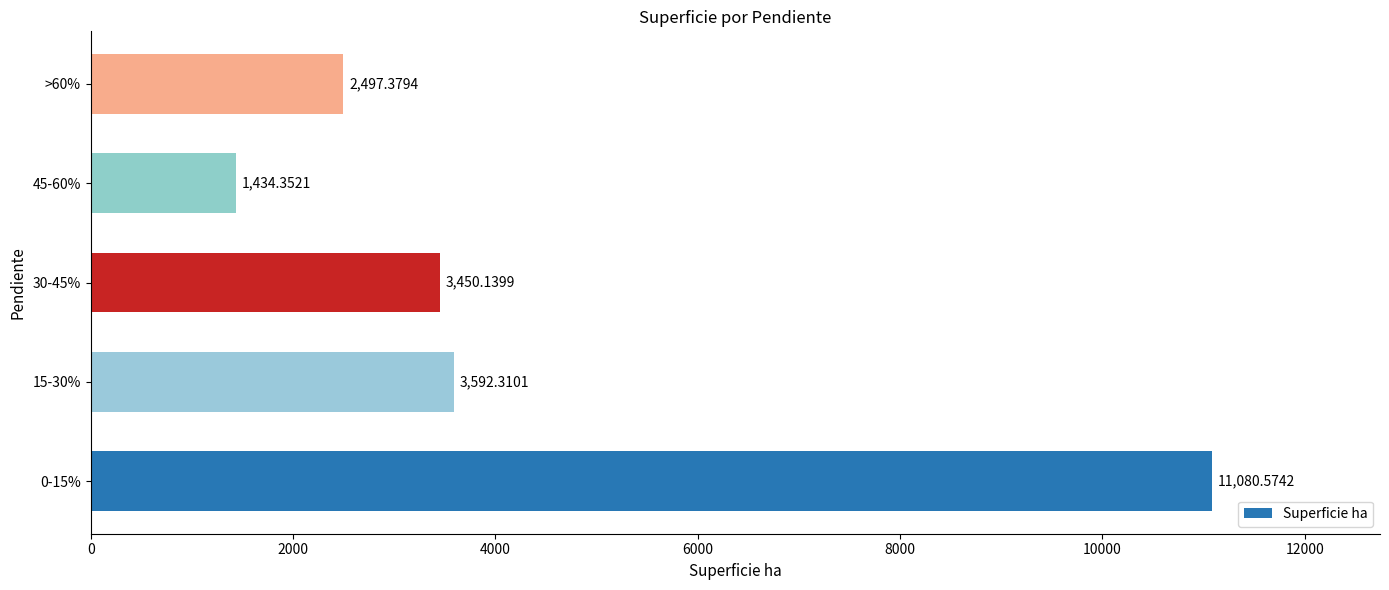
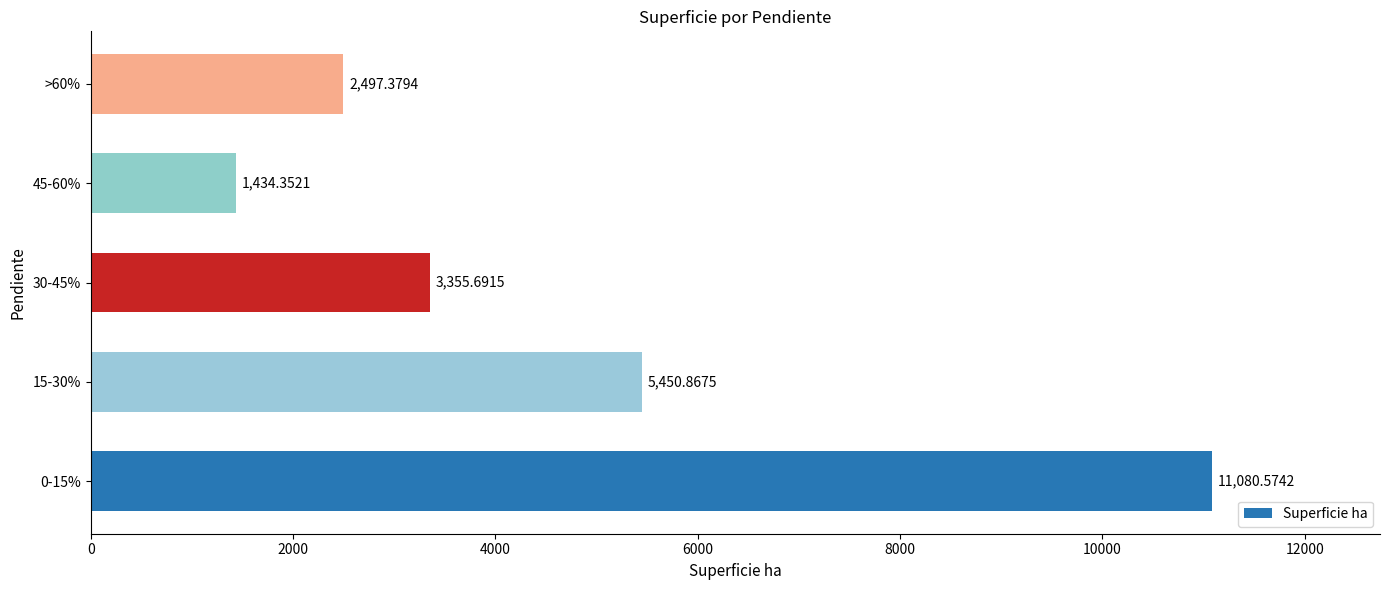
30-45%: 3,450.1399 -> 3,355.6915
15-30%: 3,592.3101 -> 5,450.8675
